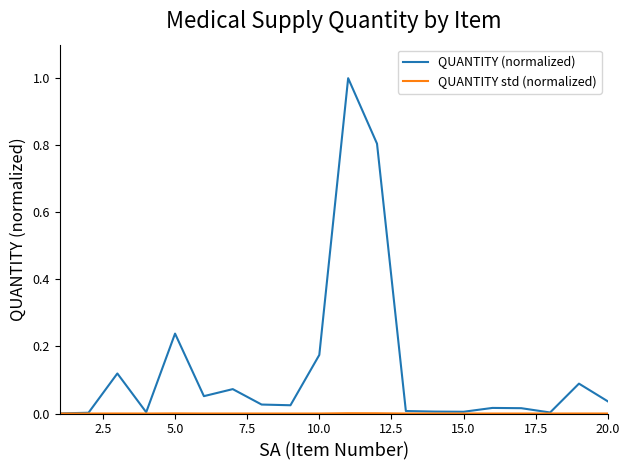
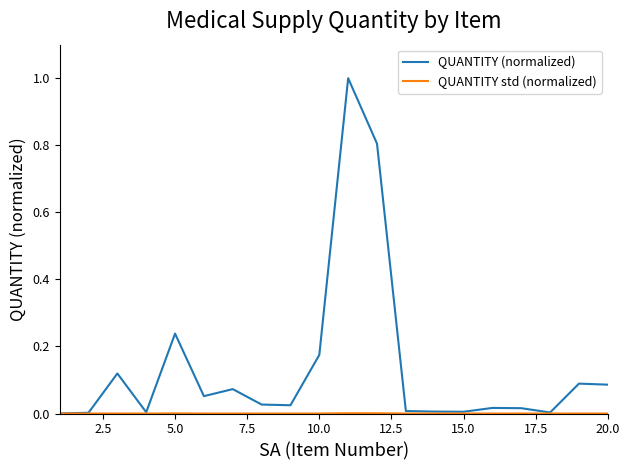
QUANTITY (normalized), 20.0: 0.04 -> 0.09
